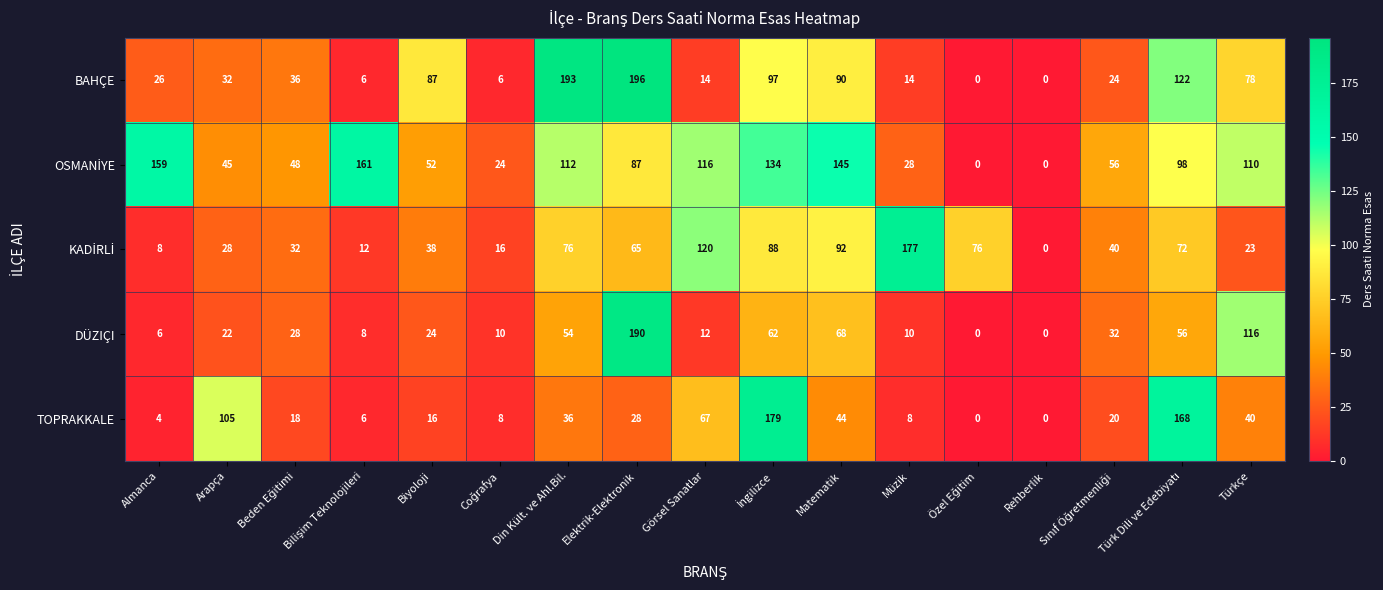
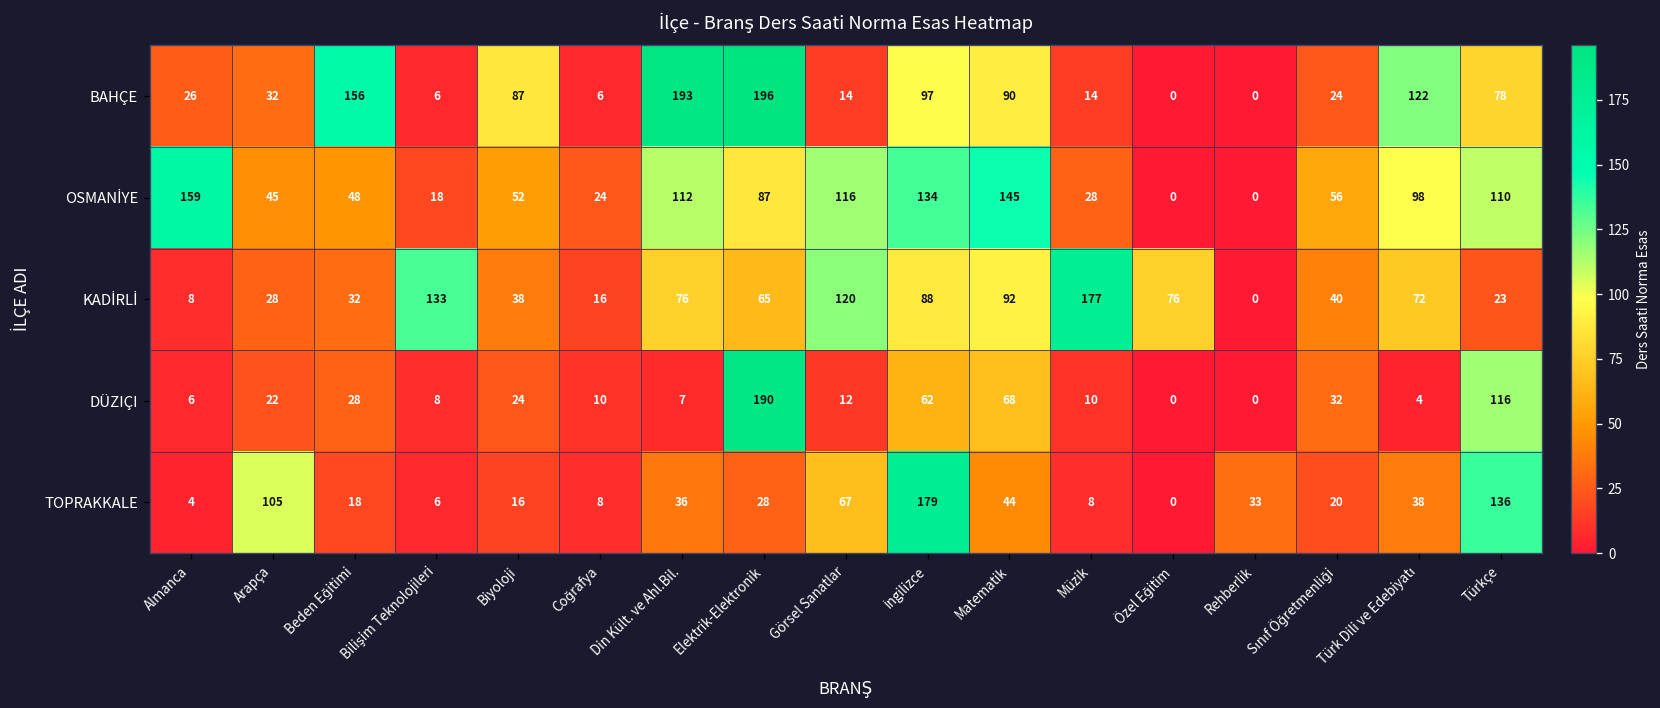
BAHÇE, Beden Eğitimi: 36 -> 156
OSMANİYE, Bilişim Teknolojileri: 161 -> 18
KADİRLİ, Bilişim Teknolojileri: 12 -> 133
DÜZIÇI, Din Kült. ve Ahl.Bil.: 54 -> 7
DÜZIÇI, Türk Dili ve Edebiyatı: 56 -> 4
TOPRAKKALE, Rehberlik: 0 -> 33
TOPRAKKALE, Türk Dili ve Edebiyatı: 168 -> 38
TOPRAKKALE, Türkçe: 40 -> 136
